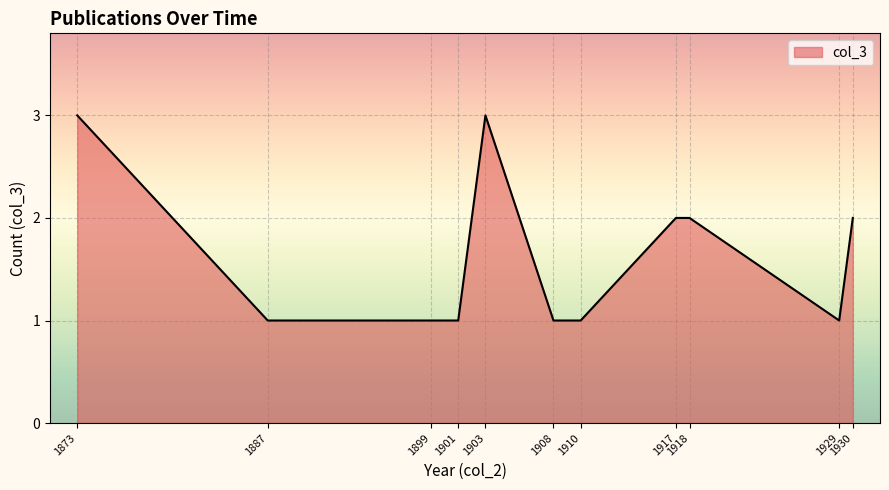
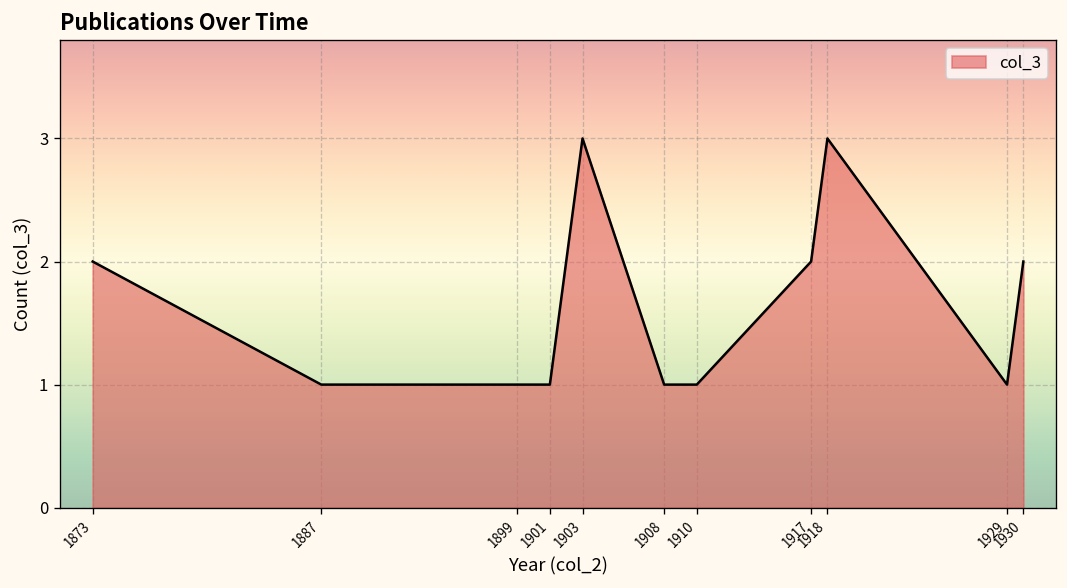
1873: 3 -> 2
1918: 2 -> 3
